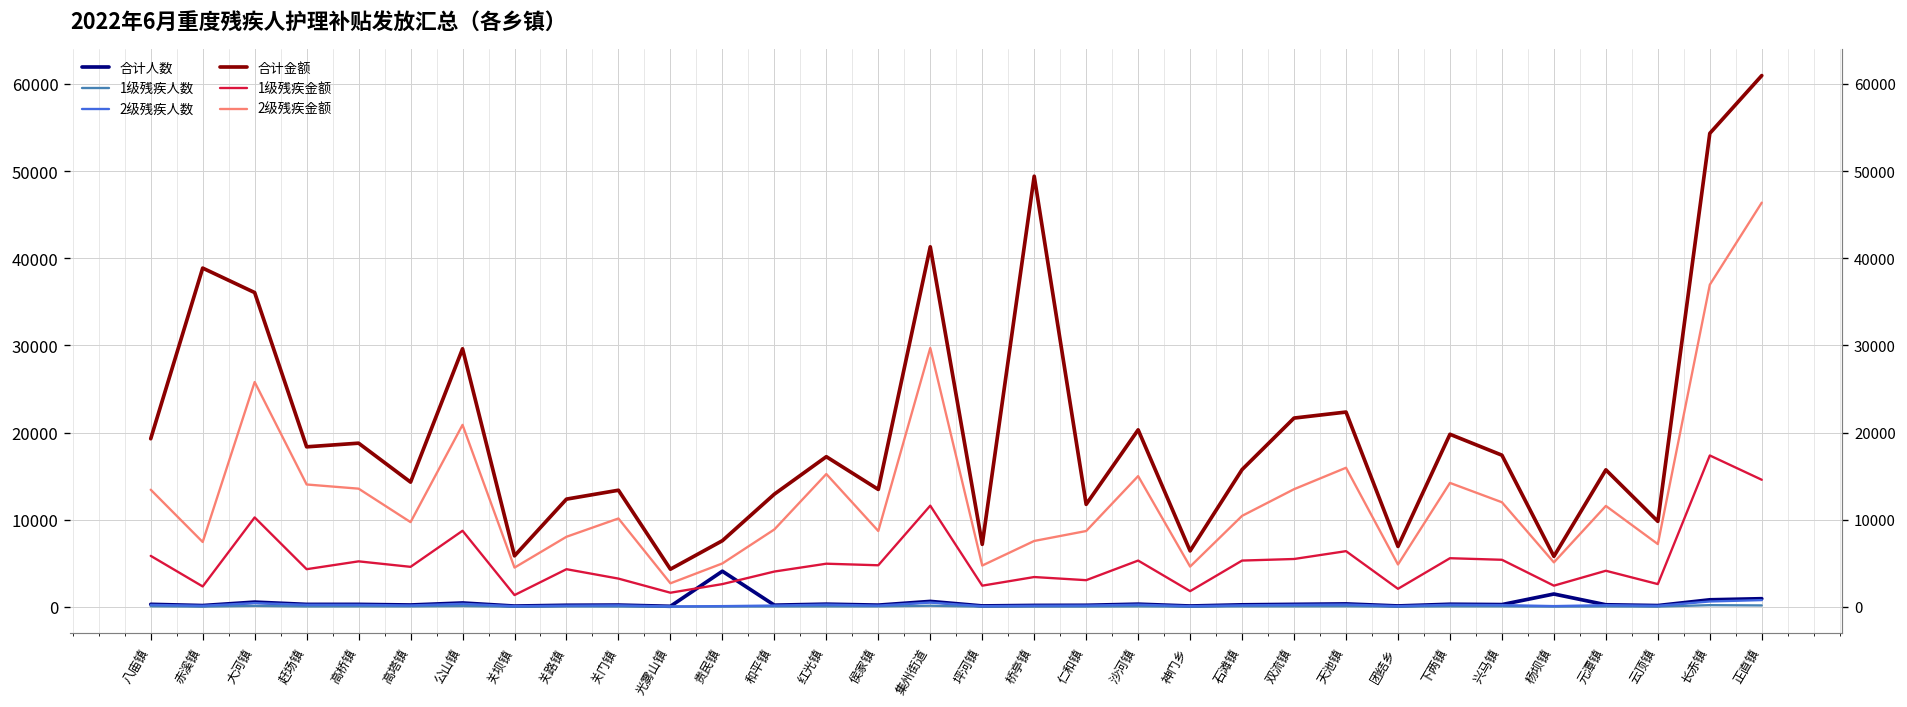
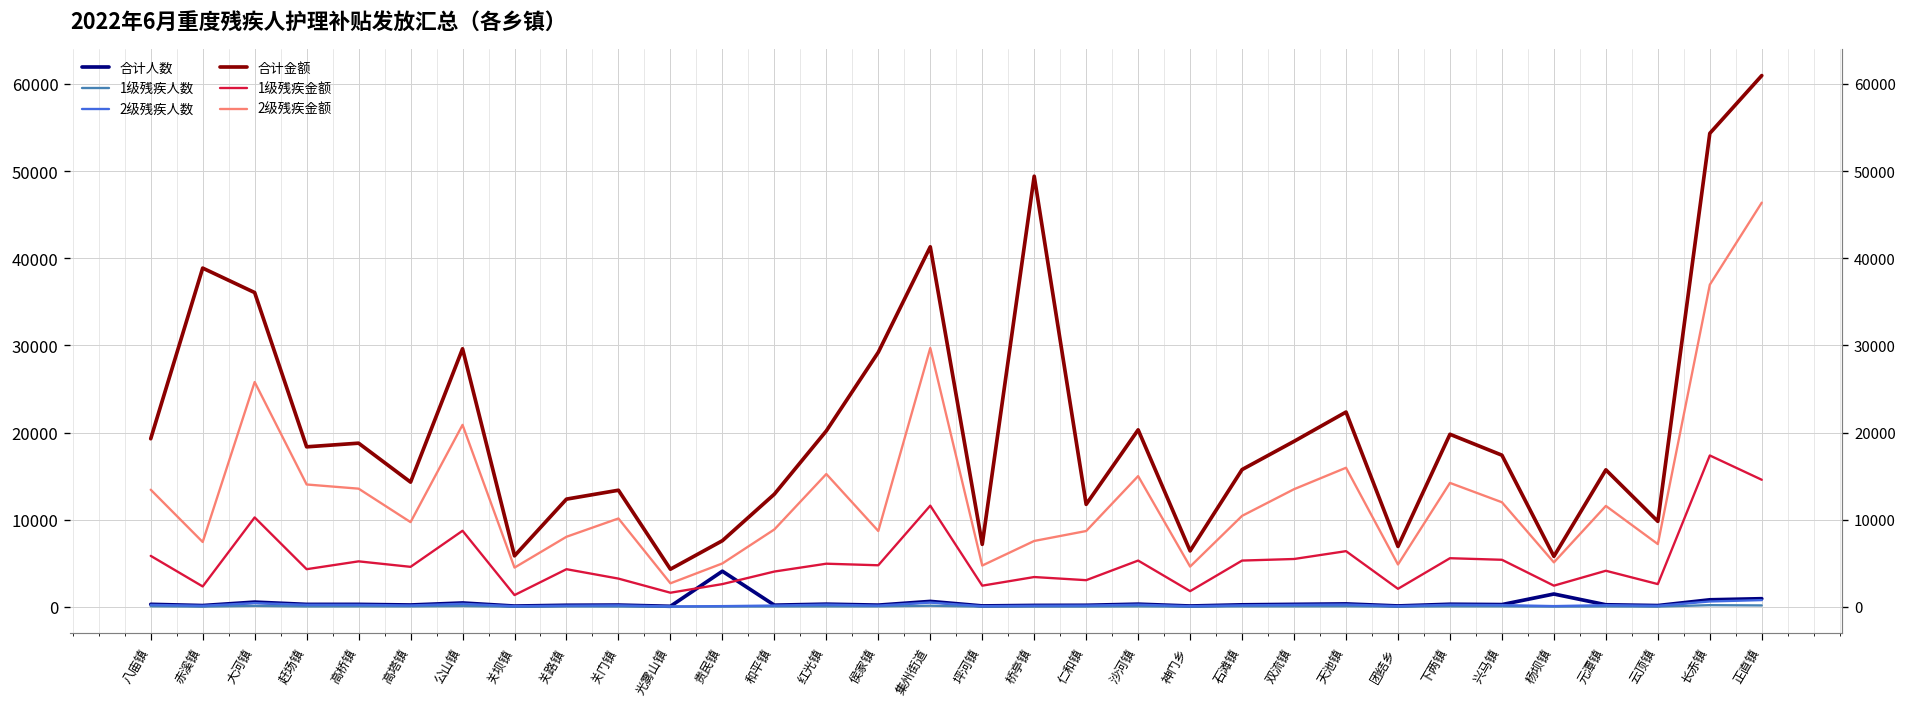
合计金额, 红光镇: 17000 -> 20000
合计金额, 侯家镇: 13000 -> 29000
合计金额, 双流镇: 22000 -> 19000
